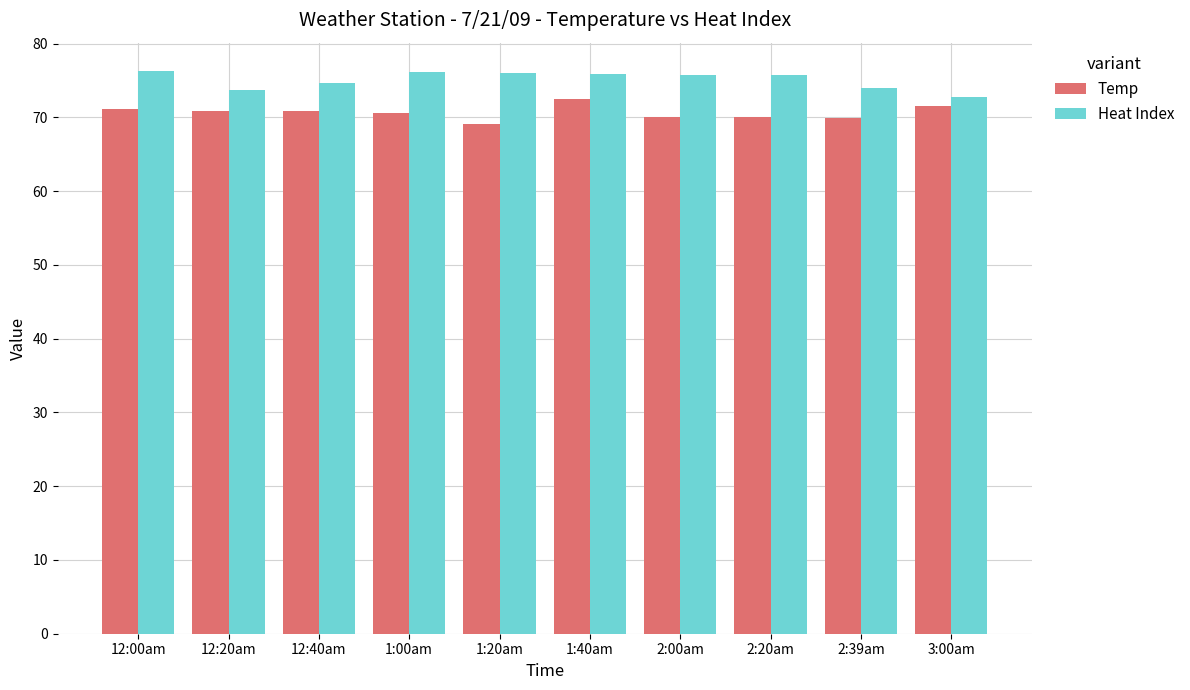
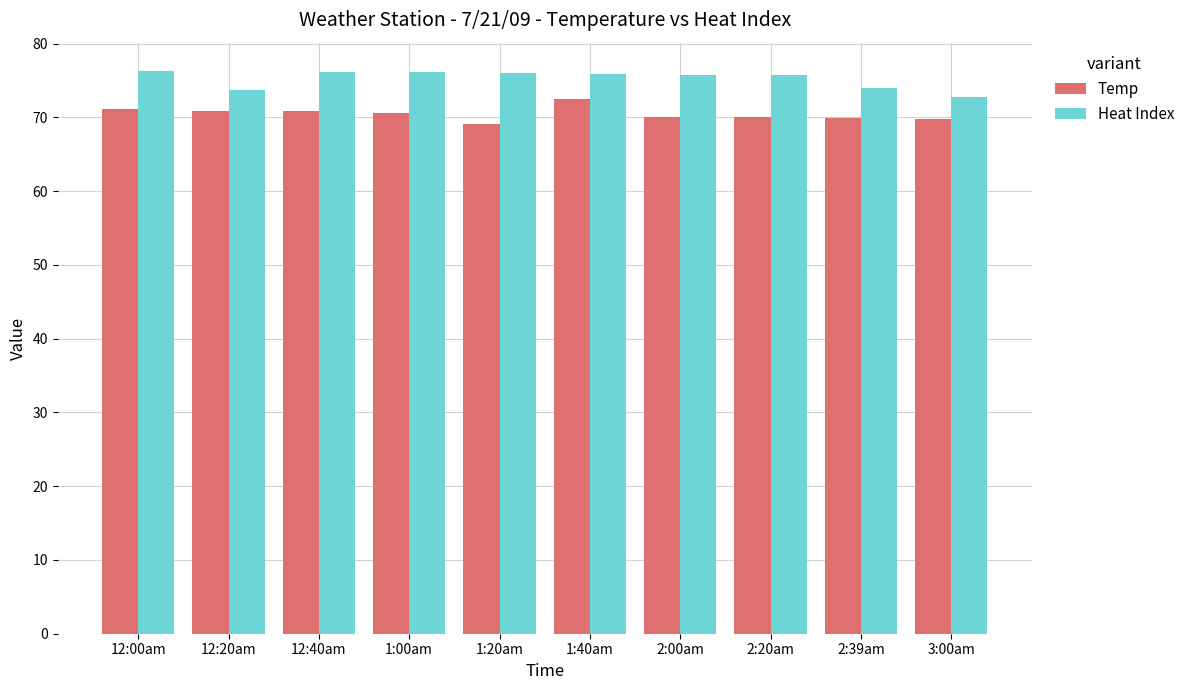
Heat Index, 12:40am: 75 -> 76
Temp, 3:00am: 72 -> 70
